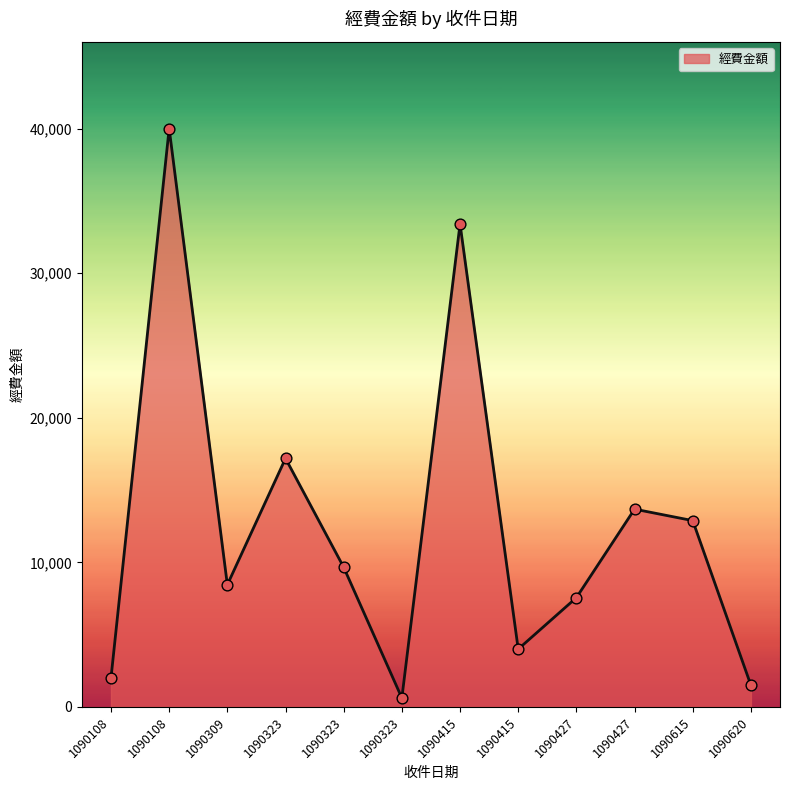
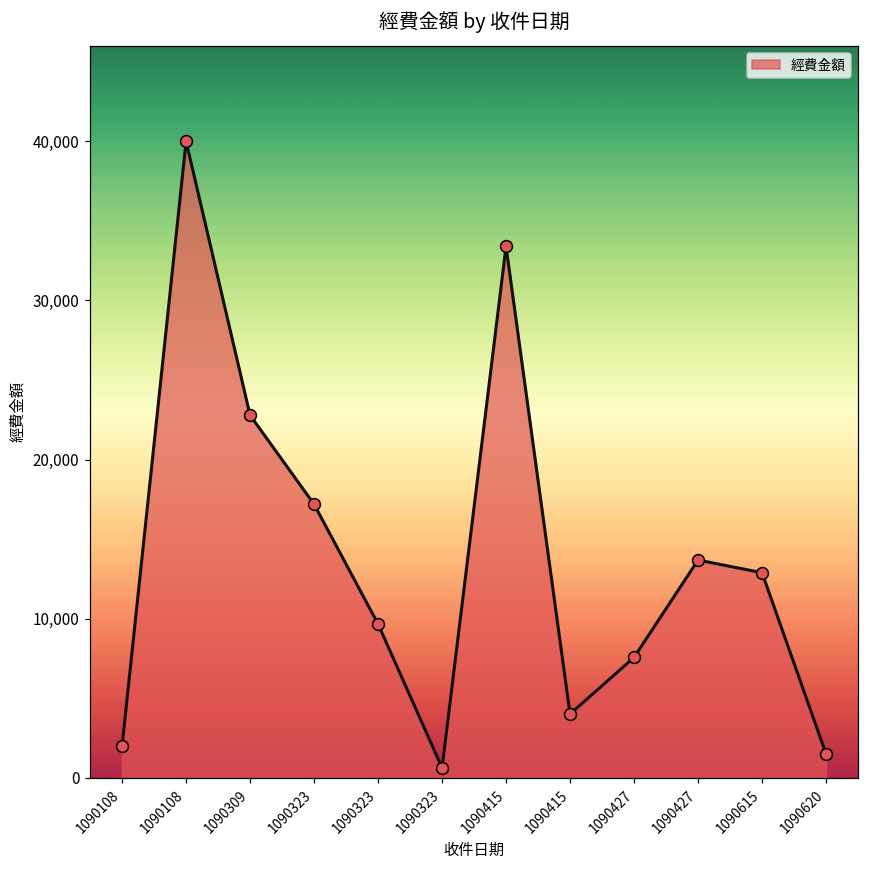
1090309: 8,500 -> 22,800
